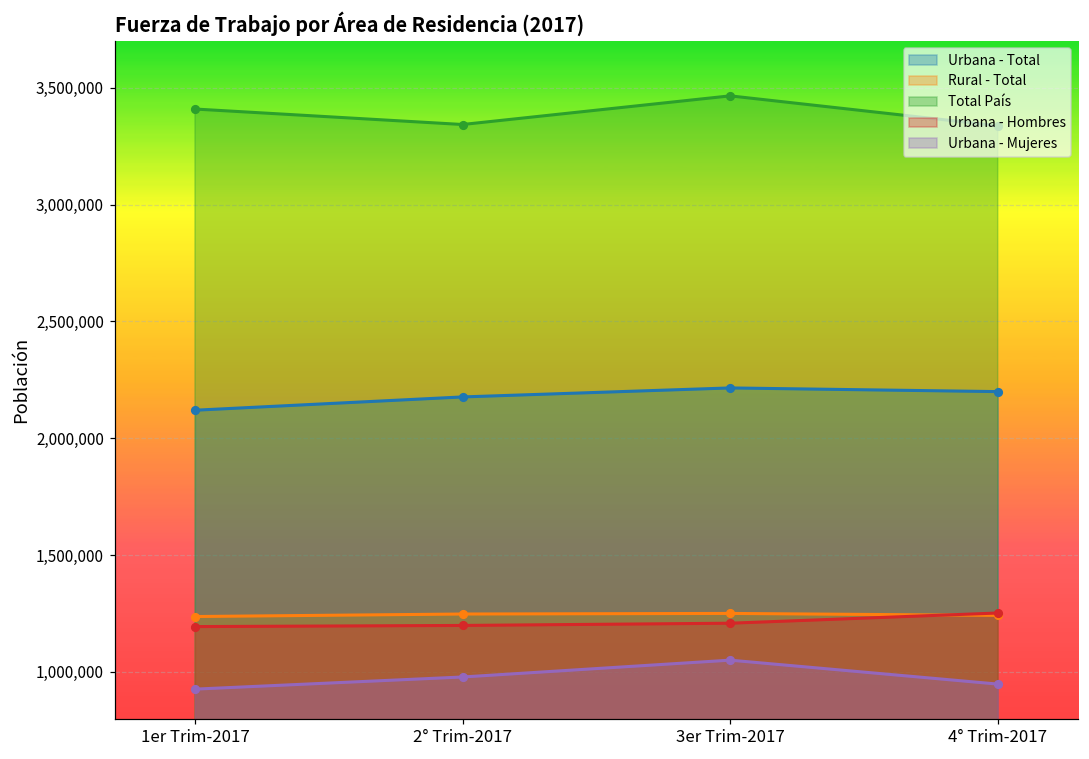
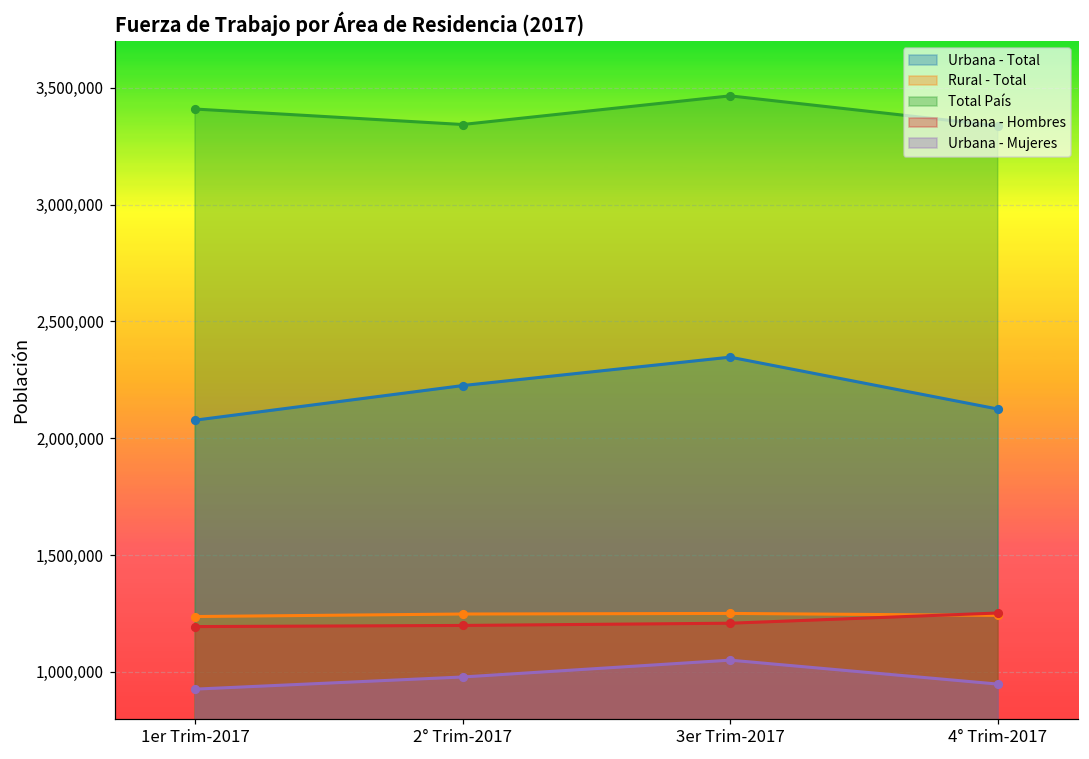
Urbana - Total, 1er Trim-2017: 2,120,000 -> 2,080,000
Urbana - Total, 2° Trim-2017: 2,180,000 -> 2,230,000
Urbana - Total, 3er Trim-2017: 2,220,000 -> 2,350,000
Urbana - Total, 4° Trim-2017: 2,200,000 -> 2,130,000
